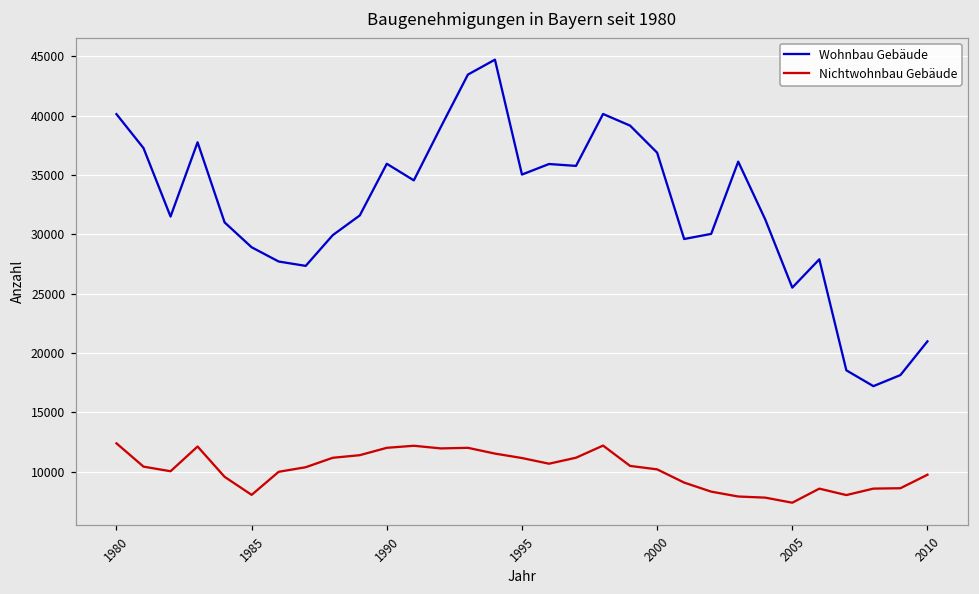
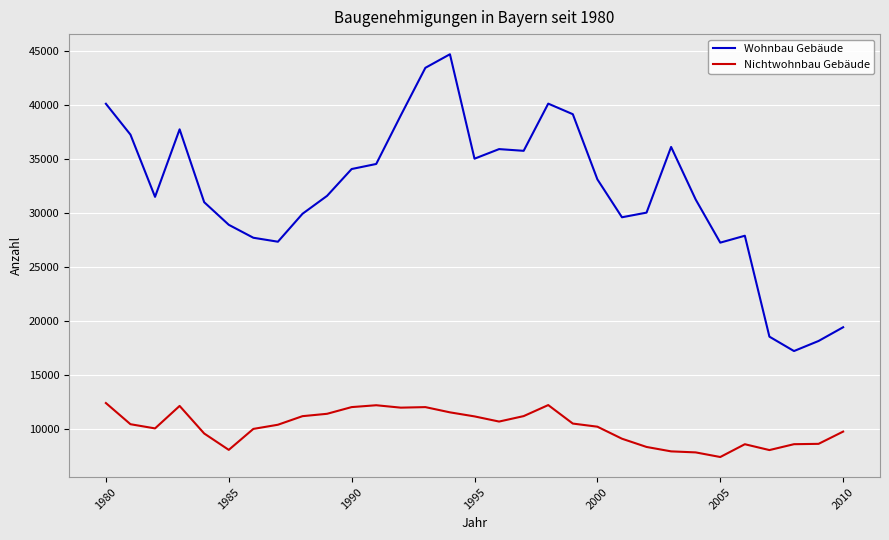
Wohnbau Gebäude, 1990: 36000 -> 34100
Wohnbau Gebäude, 2000: 36900 -> 33100
Wohnbau Gebäude, 2005: 25500 -> 27300
Wohnbau Gebäude, 2010: 21000 -> 19400
